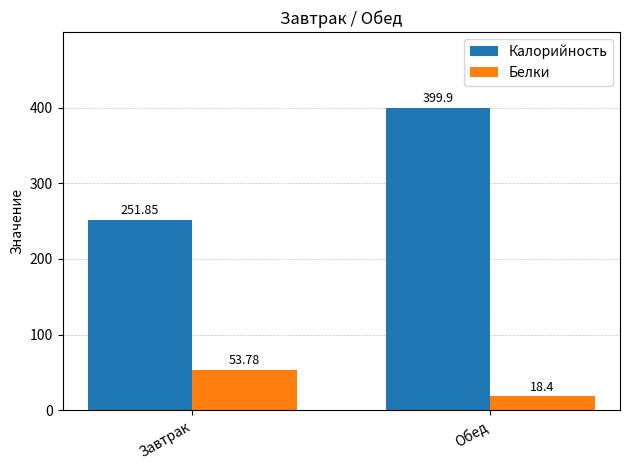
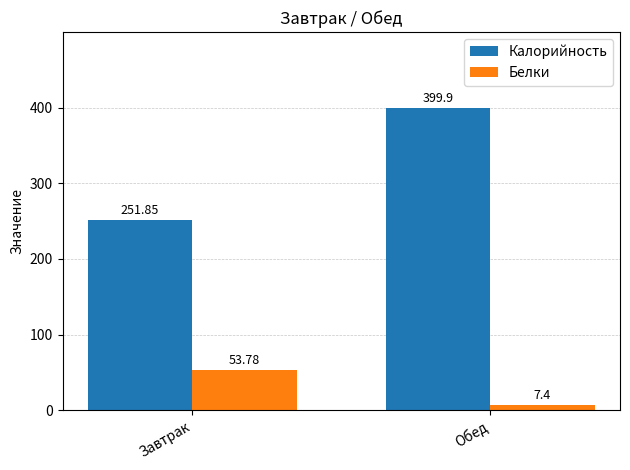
Белки, Обед: 18.4 -> 7.4
